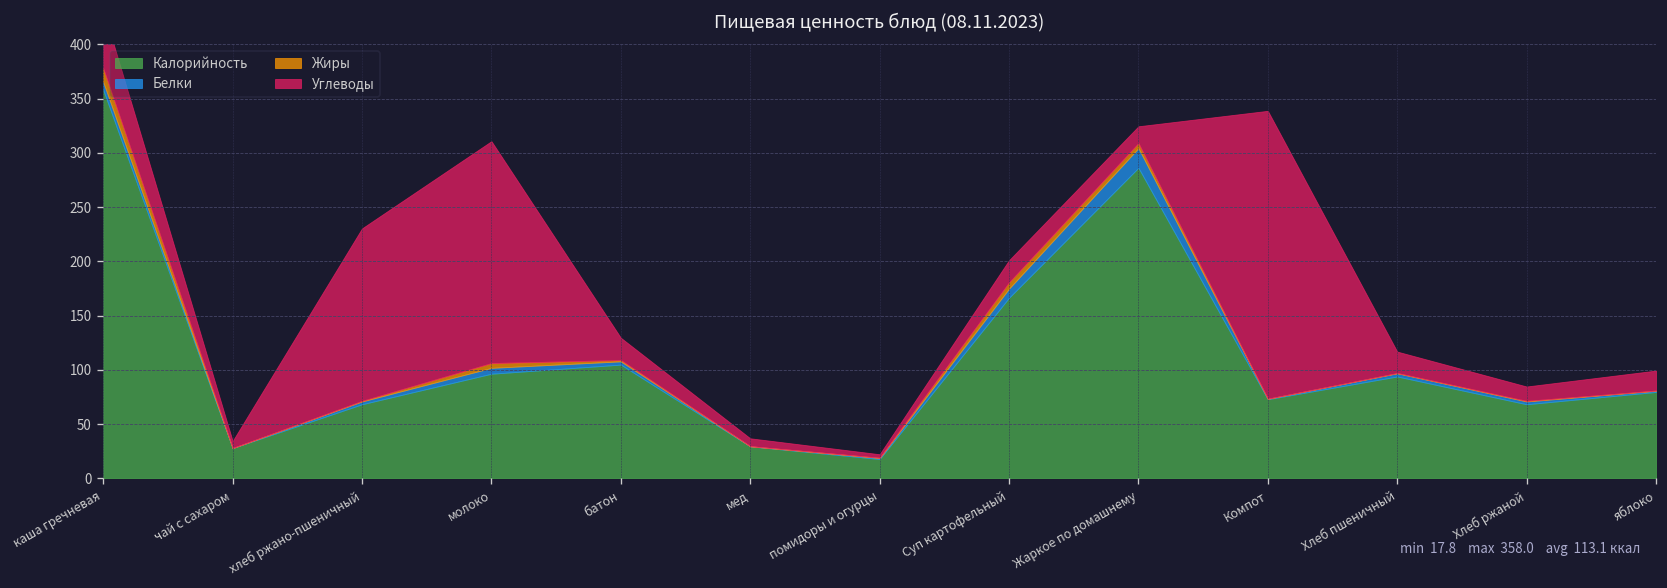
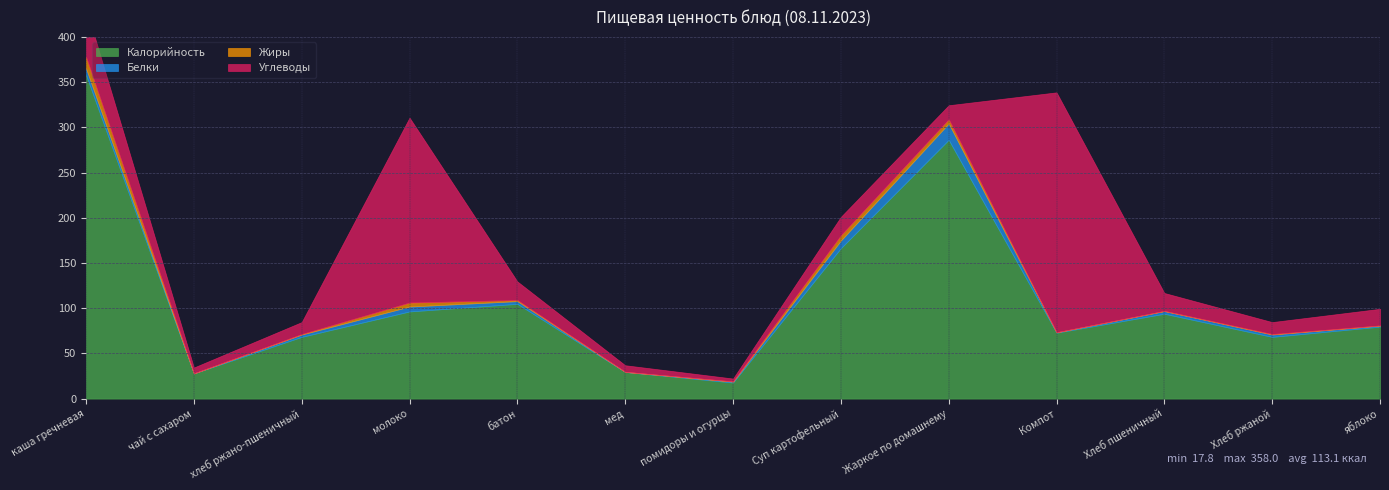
Углеводы, хлеб ржано-пшеничный: 160 -> 10
